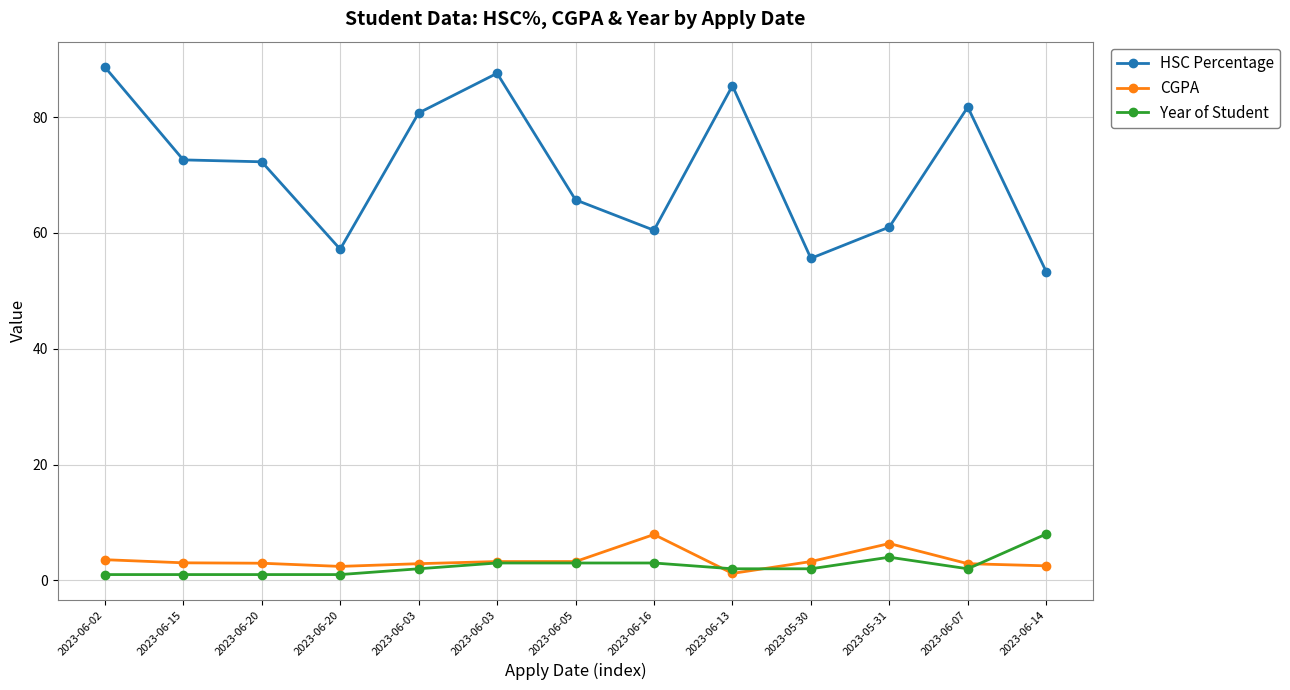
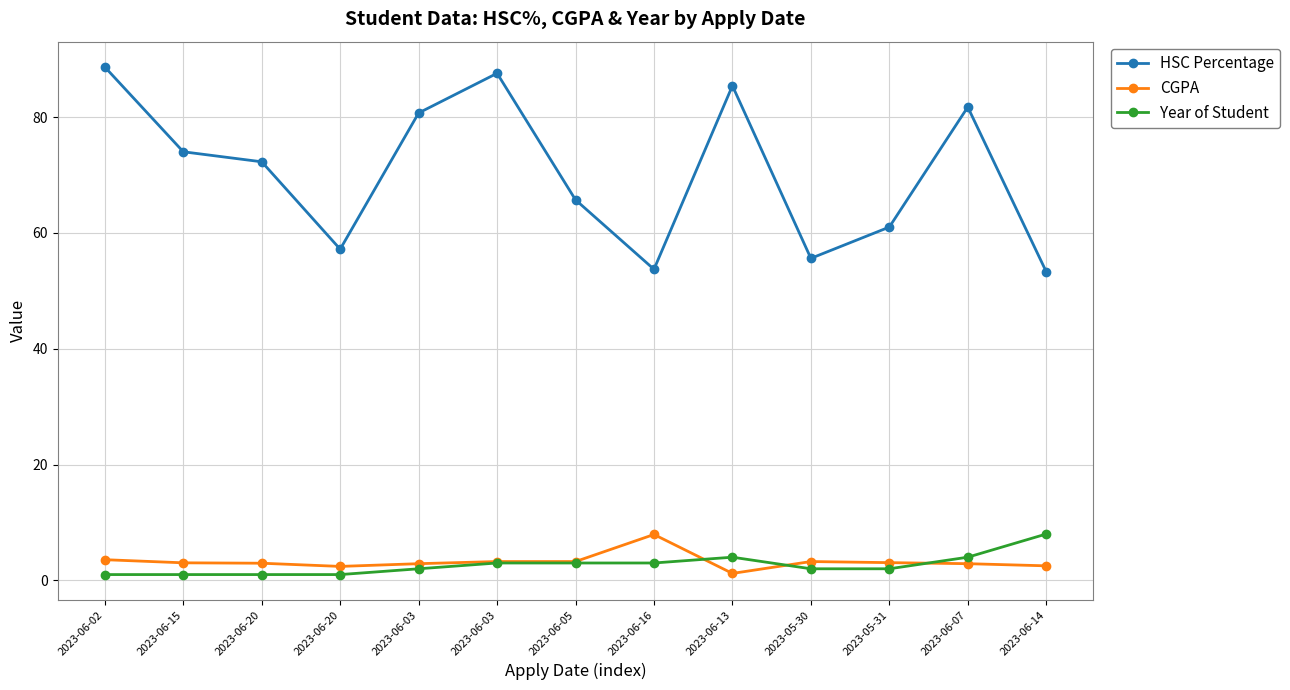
HSC Percentage, 2023-06-15: 73 -> 74
HSC Percentage, 2023-06-16: 60 -> 54
Year of Student, 2023-06-13: 2 -> 4
CGPA, 2023-05-31: 6 -> 3
Year of Student, 2023-05-31: 4 -> 2
Year of Student, 2023-06-07: 2 -> 4
